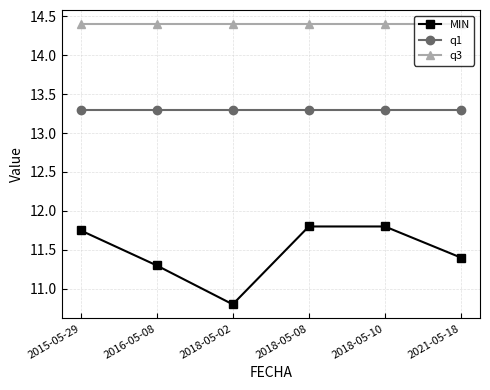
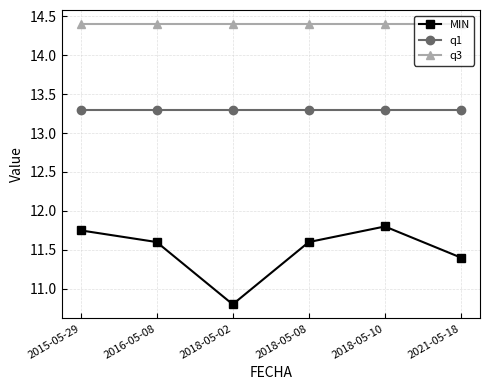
MIN, 2016-05-08: 11.3 -> 11.6
MIN, 2018-05-08: 11.8 -> 11.6
